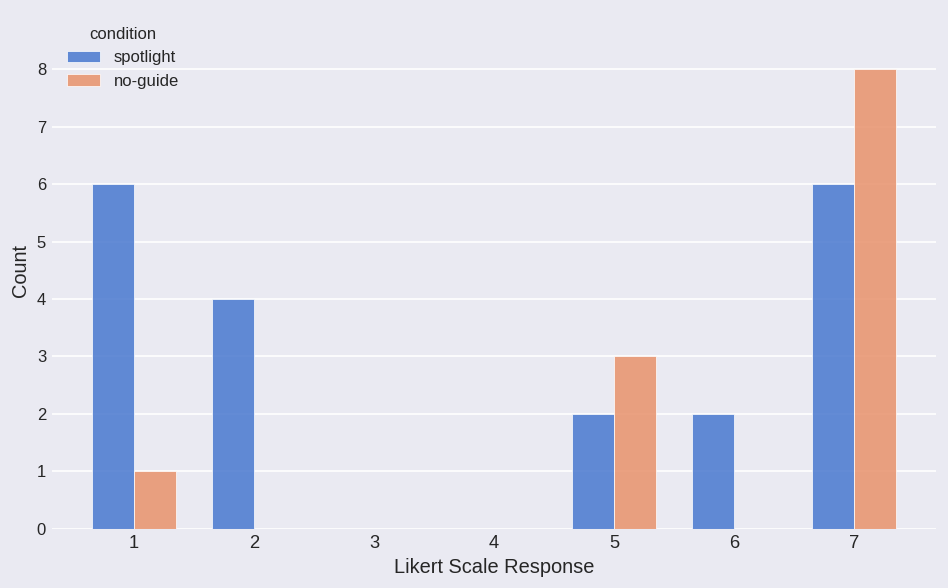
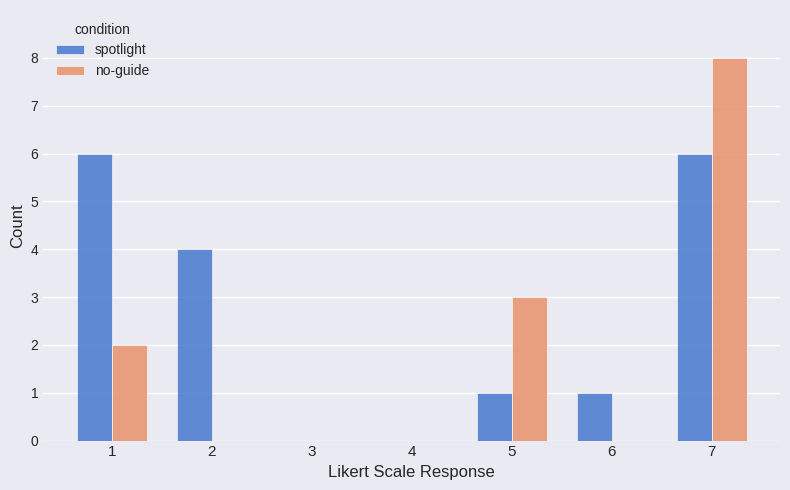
no-guide, 1: 1 -> 2
spotlight, 5: 2 -> 1
spotlight, 6: 2 -> 1
